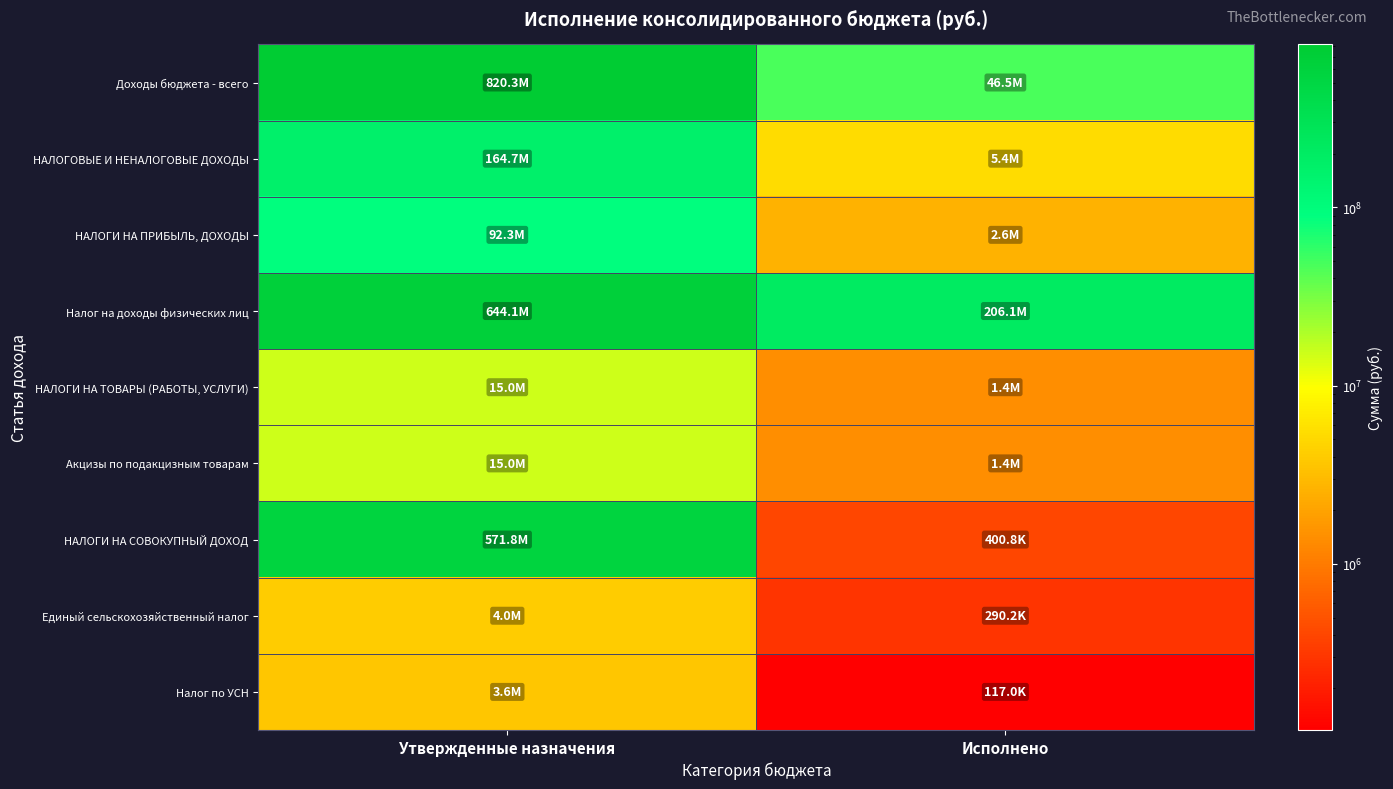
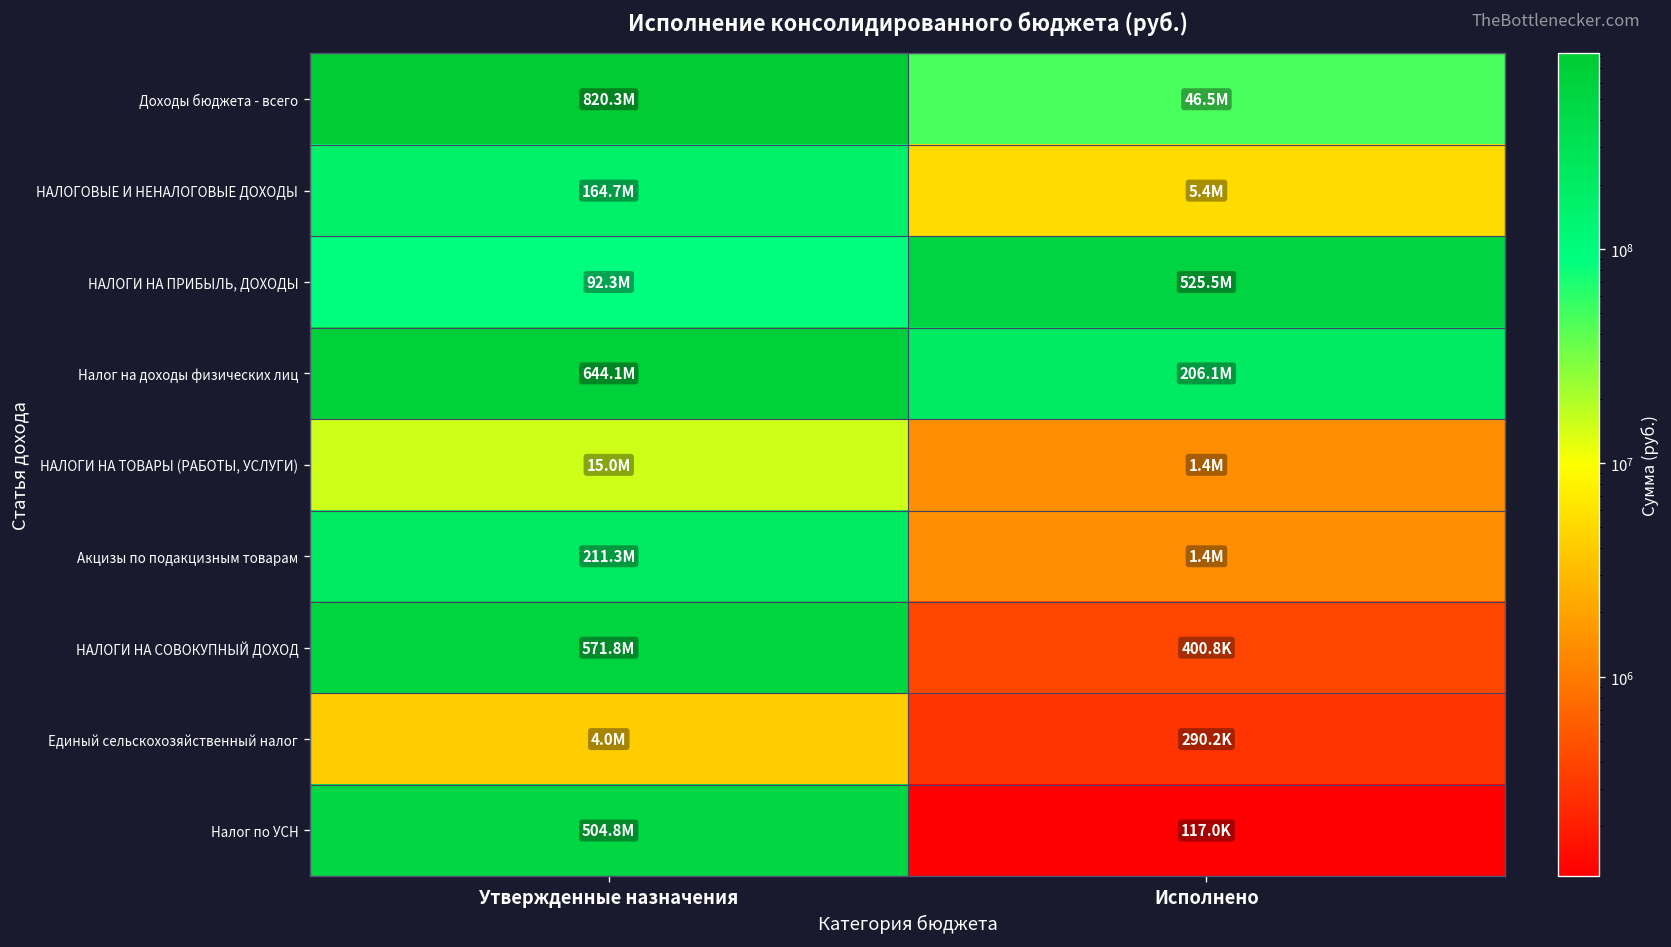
НАЛОГИ НА ПРИБЫЛЬ, ДОХОДЫ, Исполнено: 2.6M -> 525.5M
Акцизы по подакцизным товарам, Утвержденные назначения: 15.0M -> 211.3M
Налог по УСН, Утвержденные назначения: 3.6M -> 504.8M
